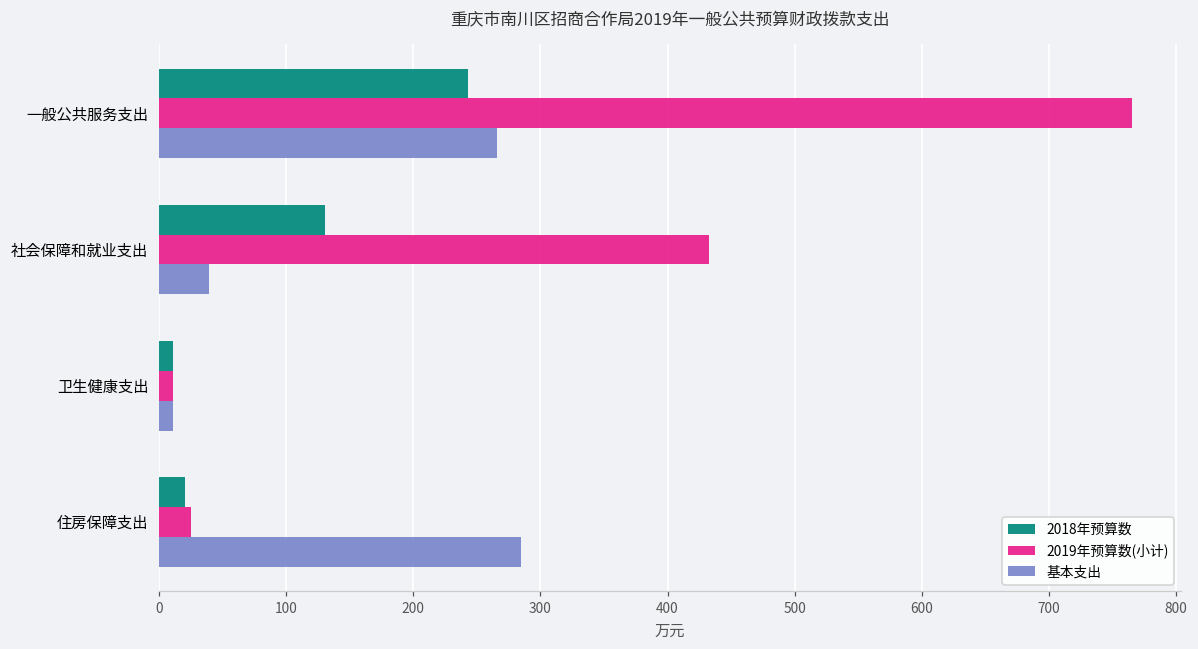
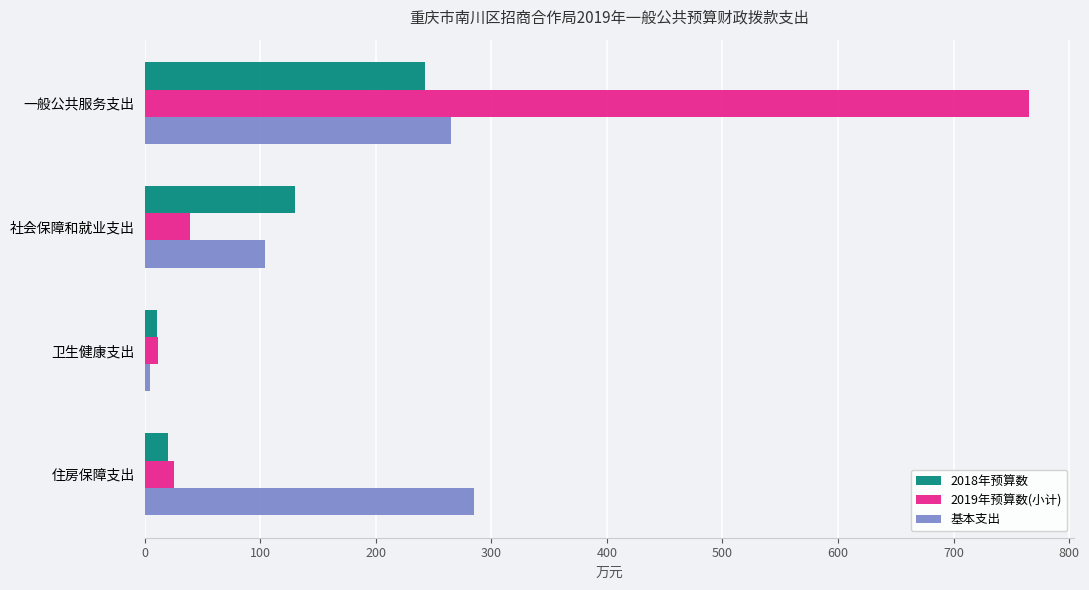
2019年预算数(小计), 社会保障和就业支出: 433 -> 40
基本支出, 社会保障和就业支出: 40 -> 105
基本支出, 卫生健康支出: 11 -> 4
